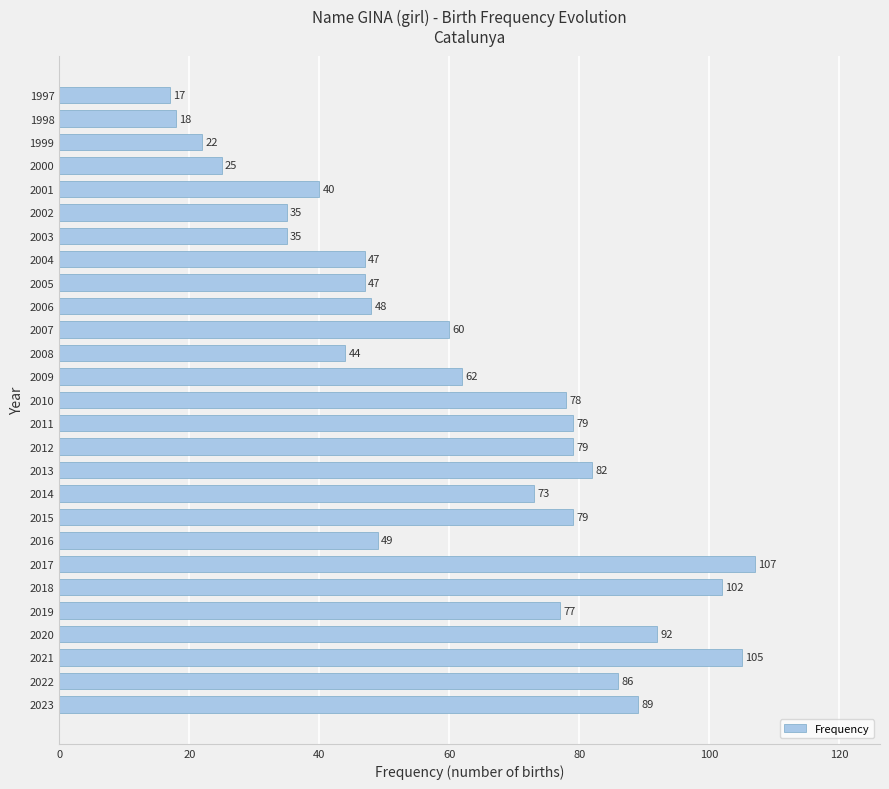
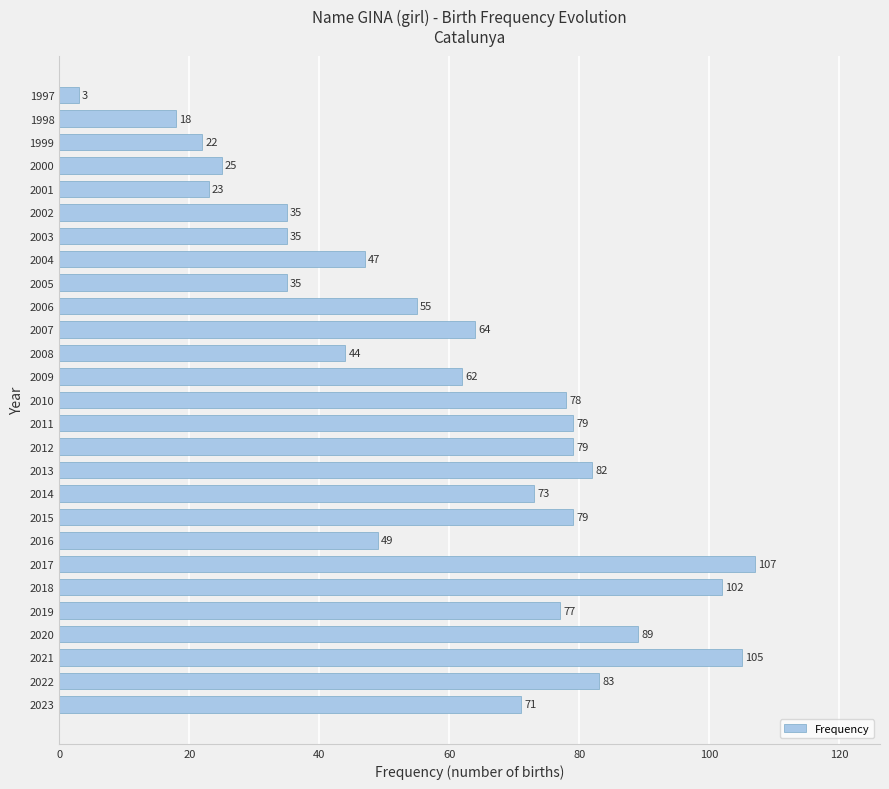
1997: 17 -> 3
2001: 40 -> 23
2005: 47 -> 35
2006: 48 -> 55
2007: 60 -> 64
2020: 92 -> 89
2022: 86 -> 83
2023: 89 -> 71
